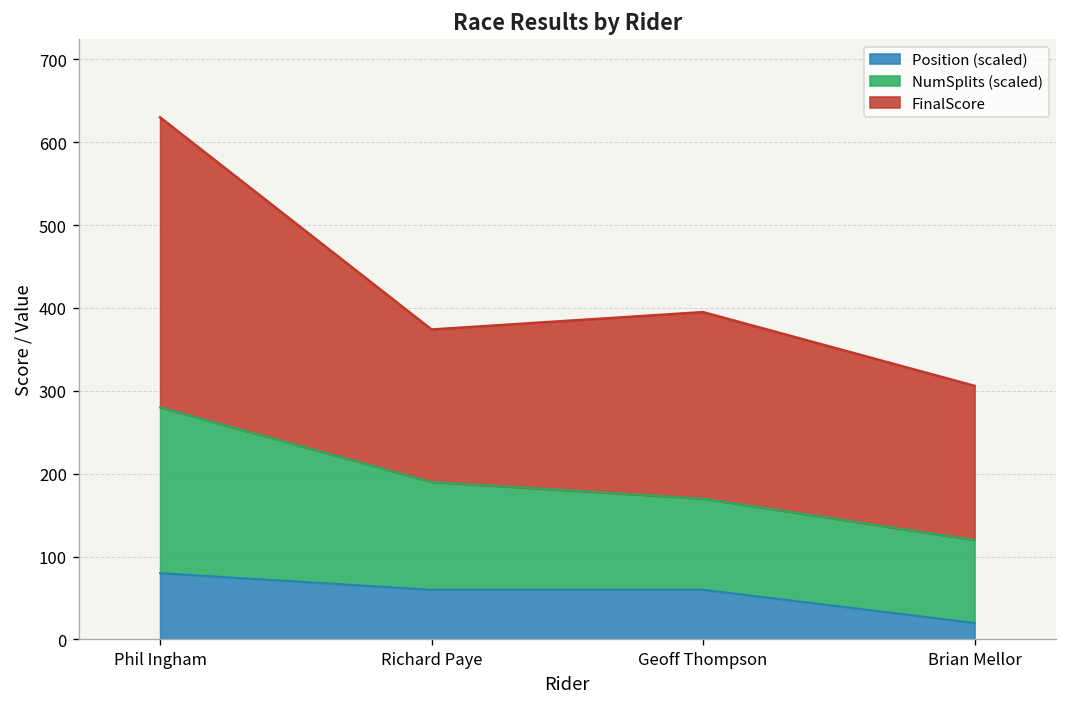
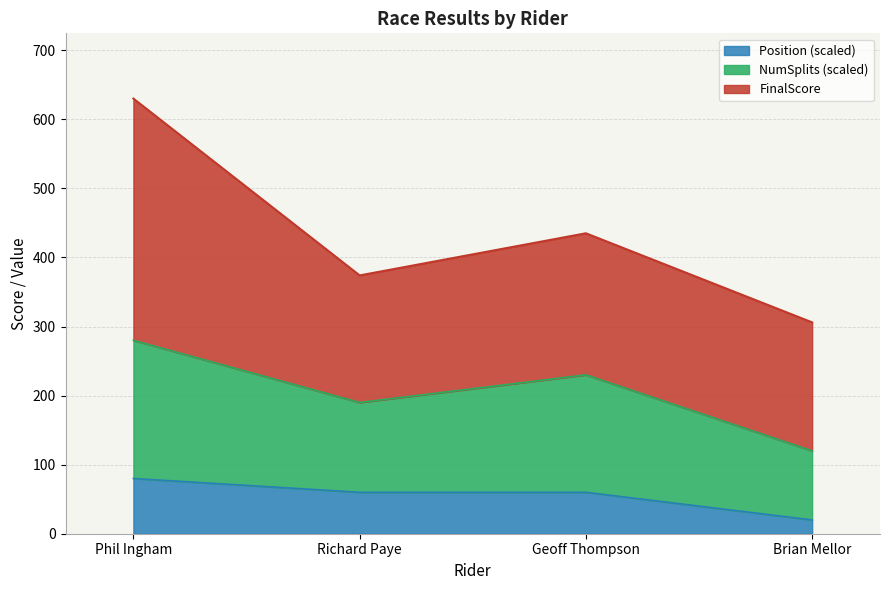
NumSplits (scaled), Geoff Thompson: 110 -> 170
FinalScore, Geoff Thompson: 230 -> 210
